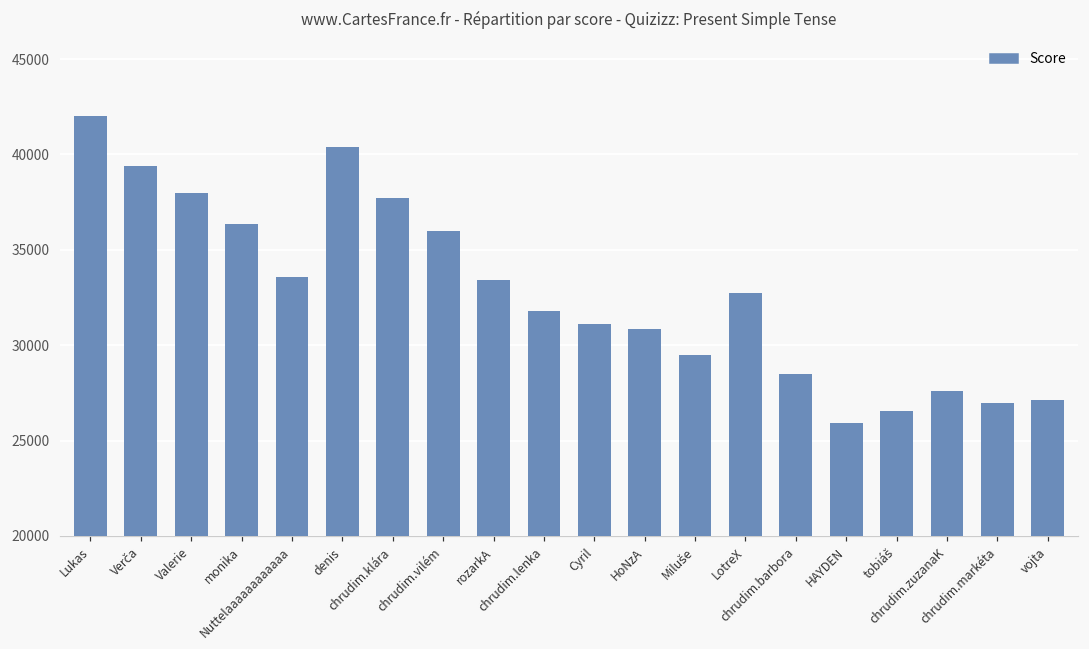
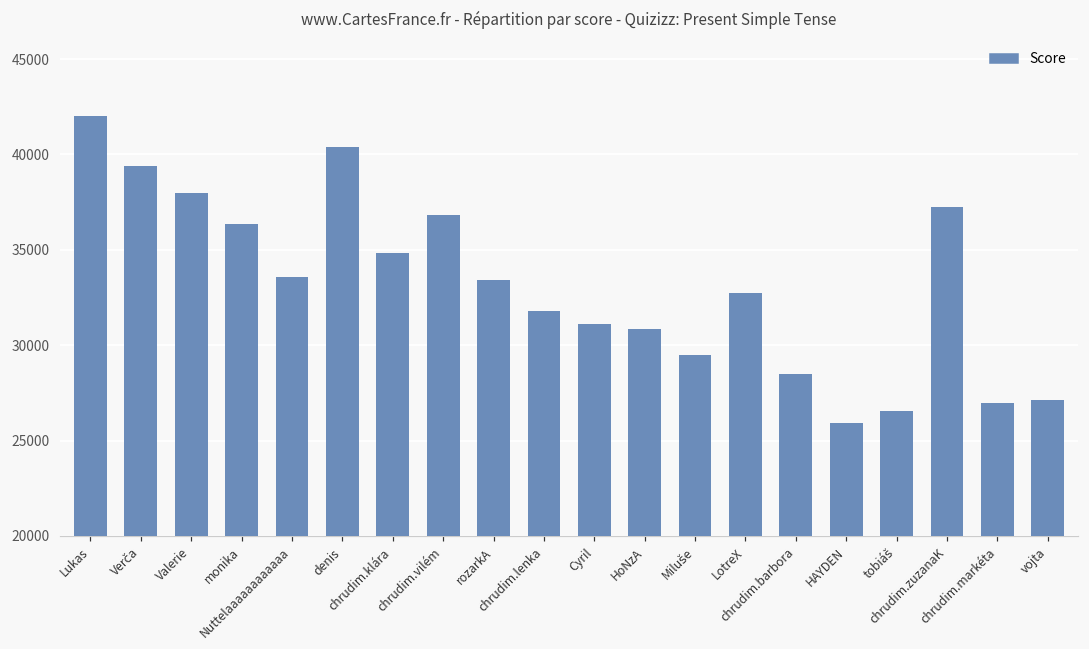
chrudim.klára: 37700 -> 34800
chrudim.vilém: 36000 -> 36800
chrudim.zuzanaK: 27600 -> 37200
